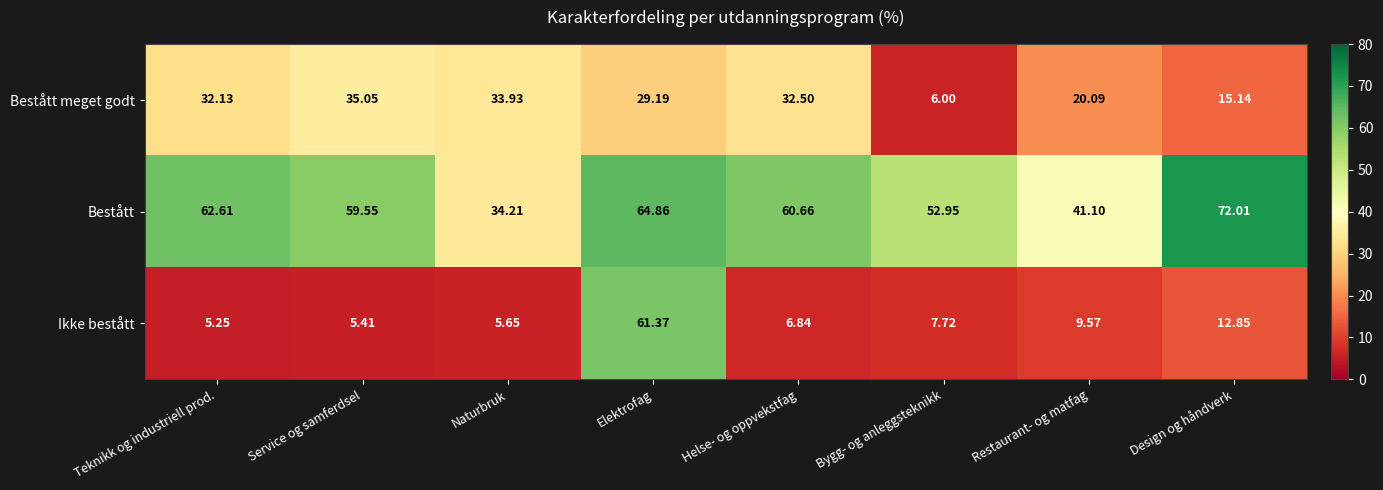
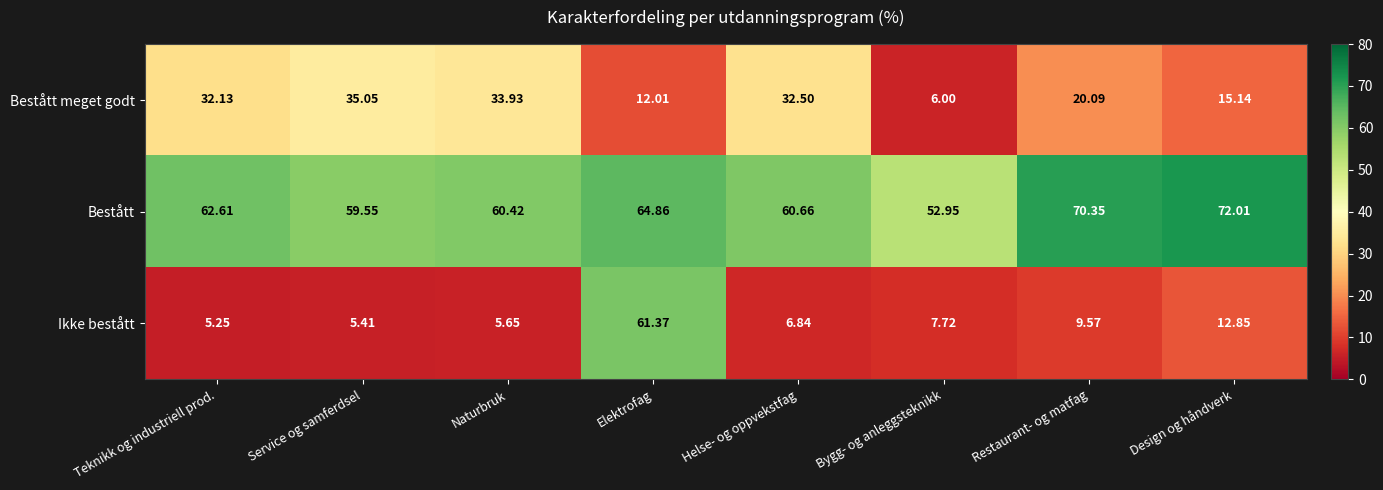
Bestått meget godt, Elektrofag: 29.19 -> 12.01
Bestått, Naturbruk: 34.21 -> 60.42
Bestått, Restaurant- og matfag: 41.10 -> 70.35
